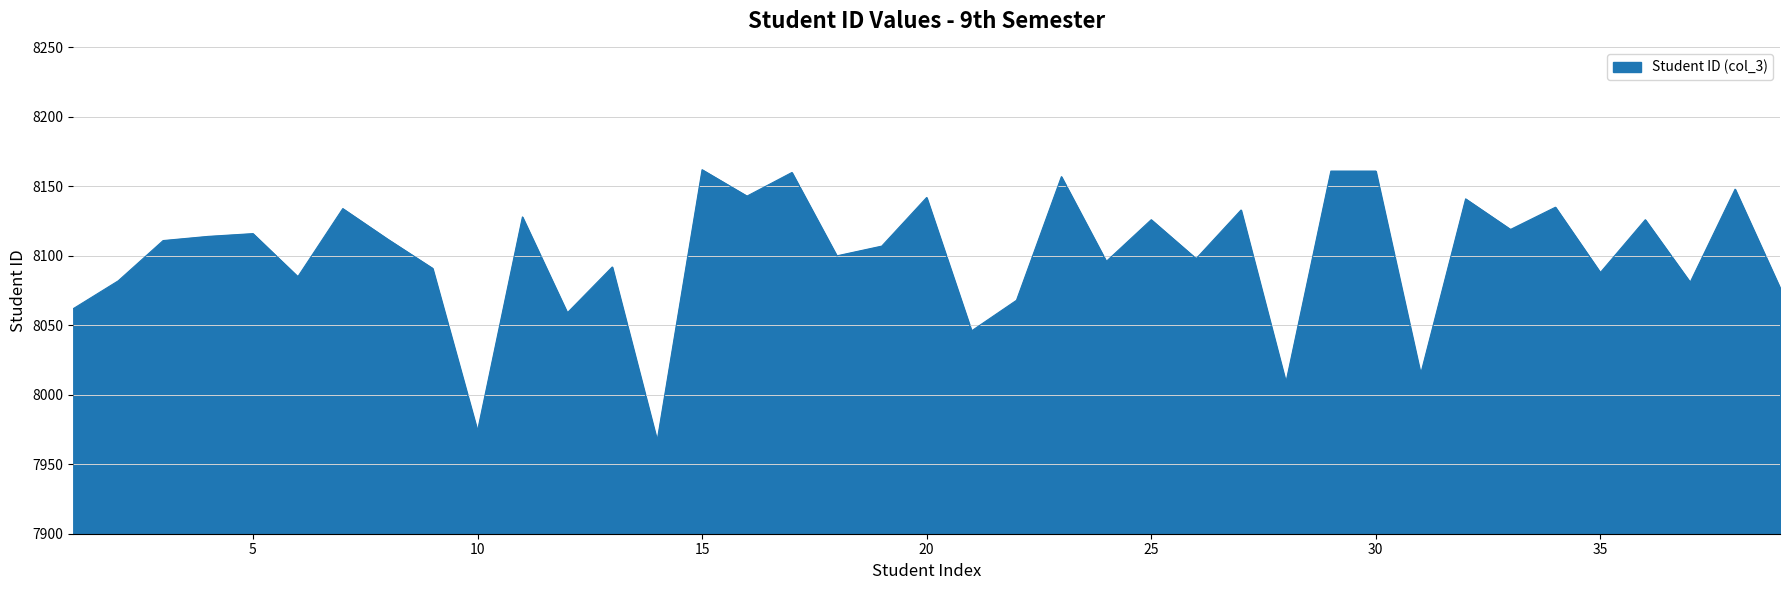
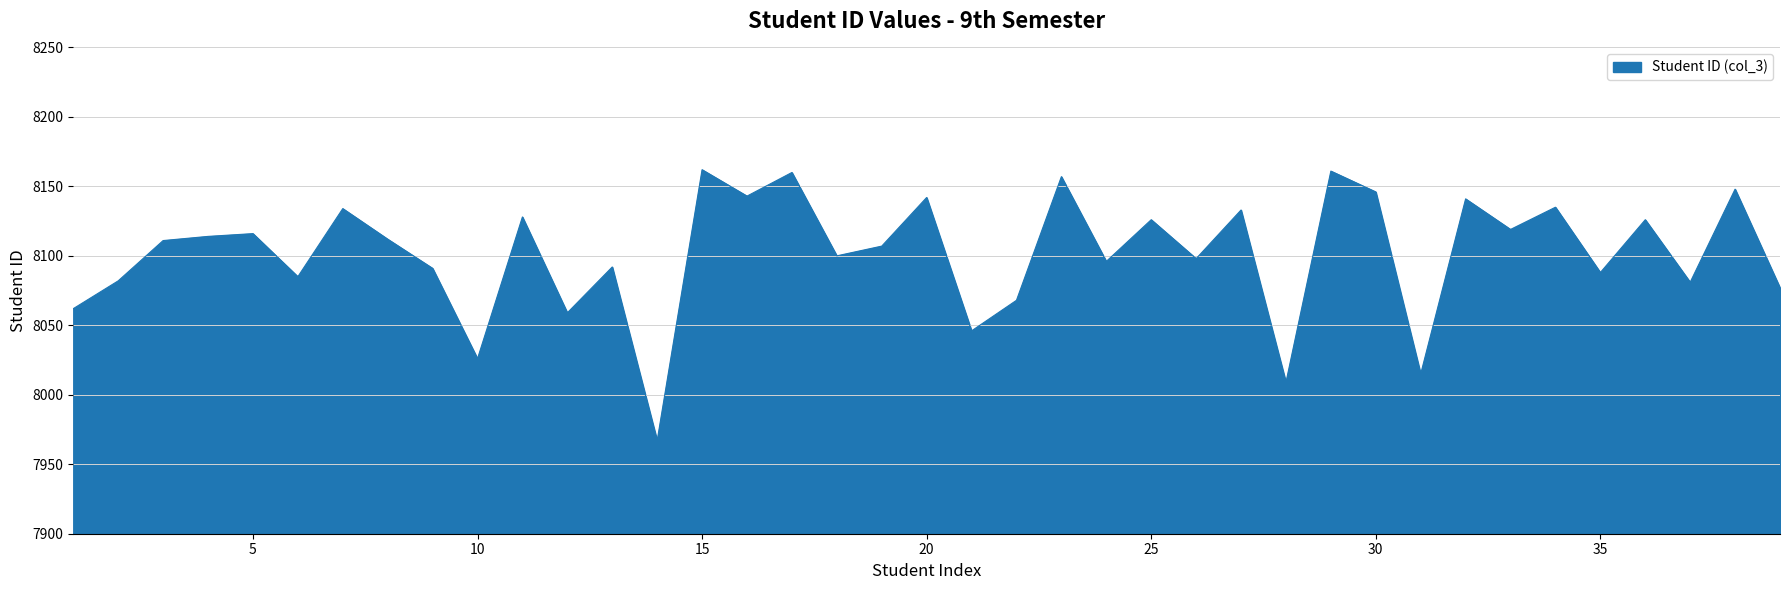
10: 7974 -> 8026
30: 8161 -> 8146
